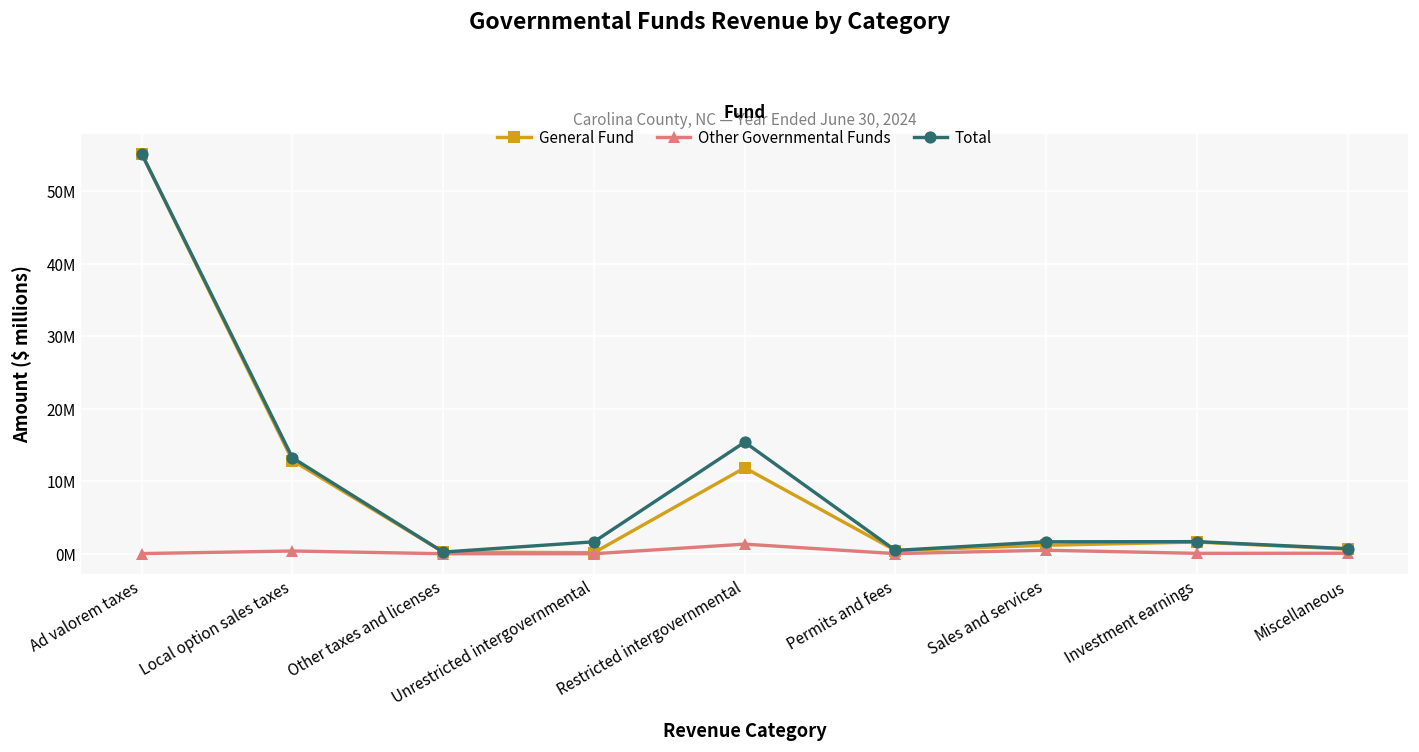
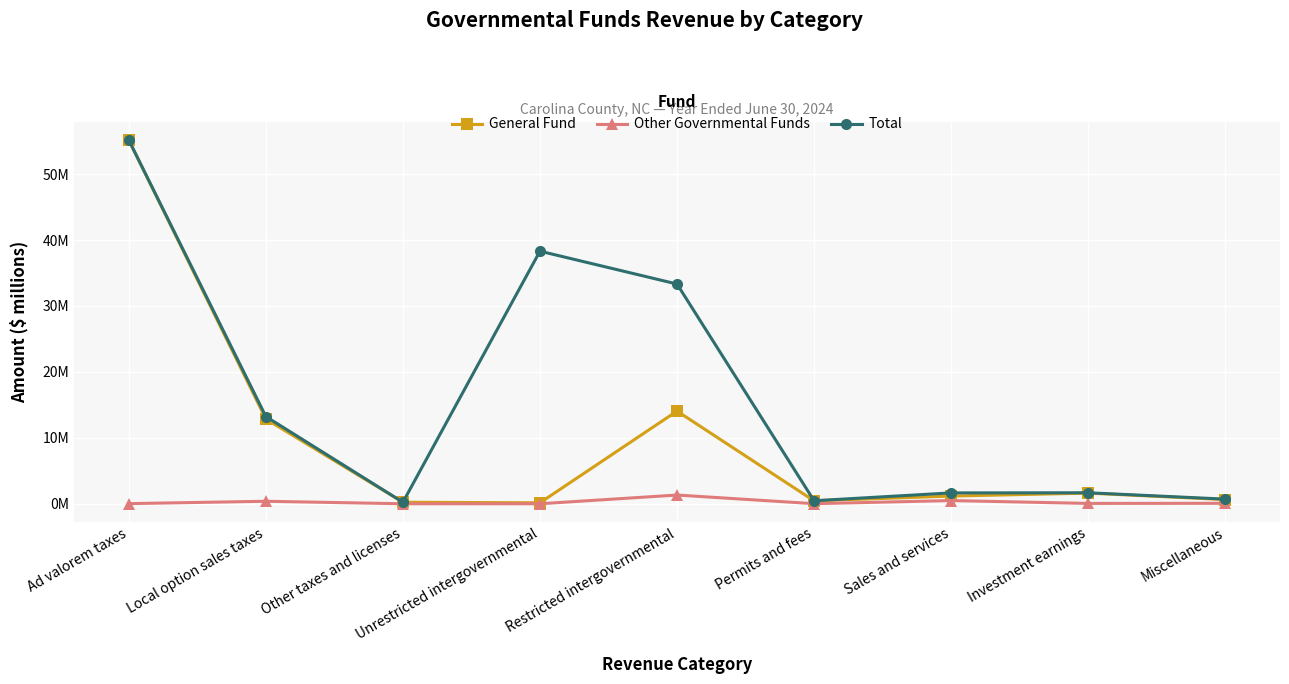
Total, Unrestricted intergovernmental: 2000000 -> 38000000
General Fund, Restricted intergovernmental: 12000000 -> 14000000
Total, Restricted intergovernmental: 15000000 -> 33000000
